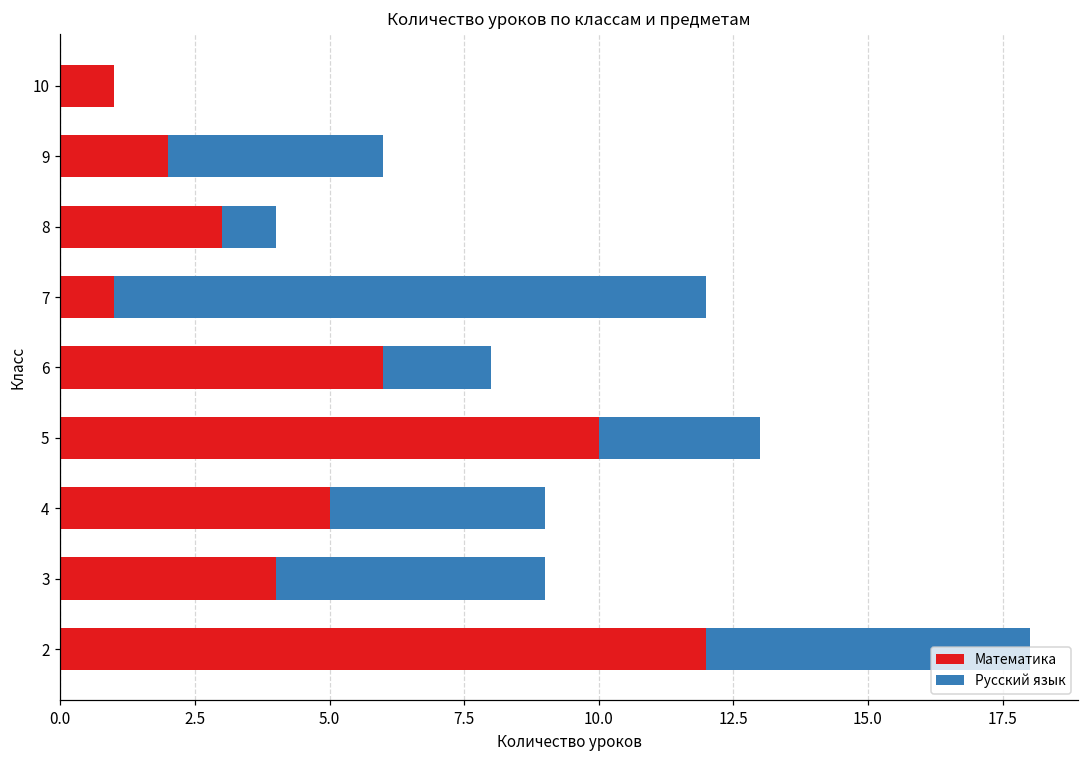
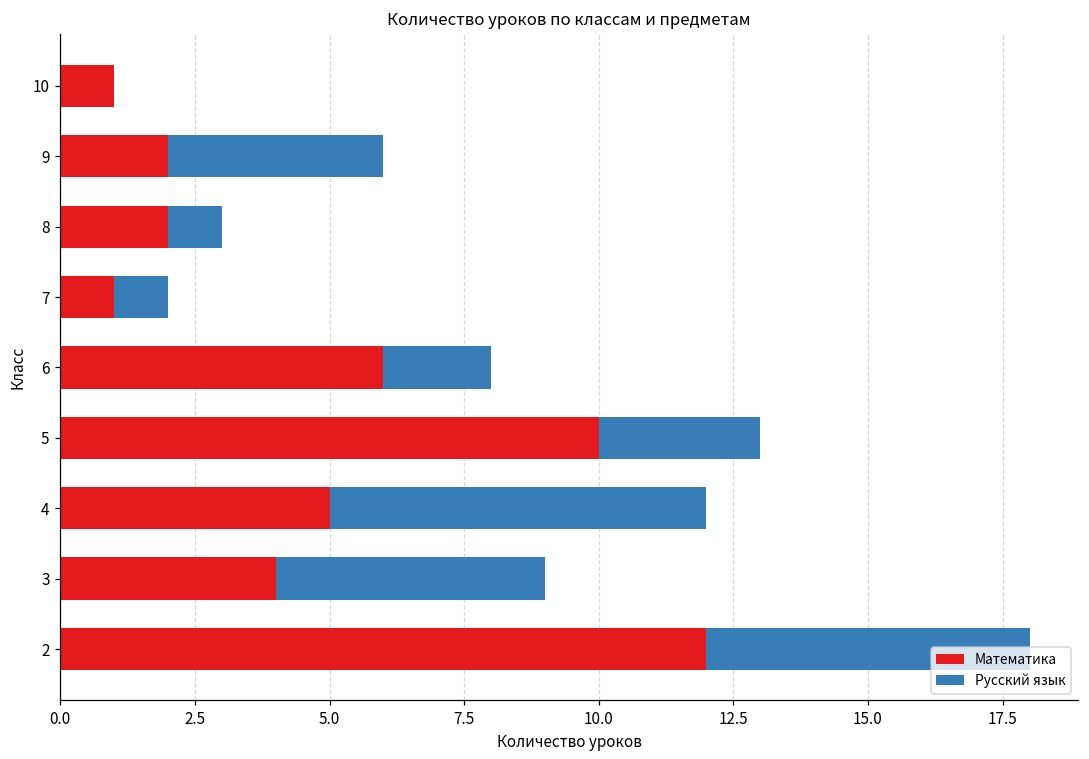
Математика, 8: 3 -> 2
Русский язык, 7: 11 -> 1
Русский язык, 4: 4 -> 7
